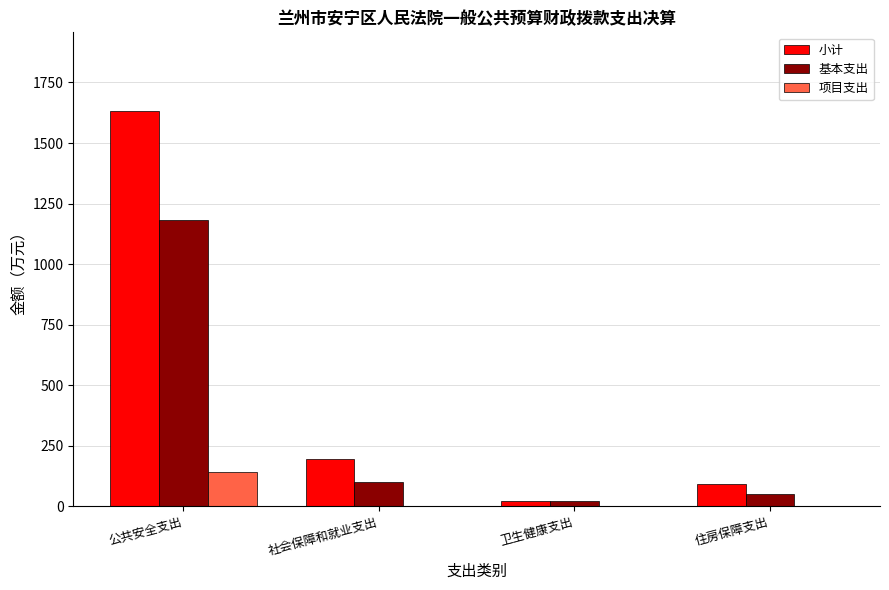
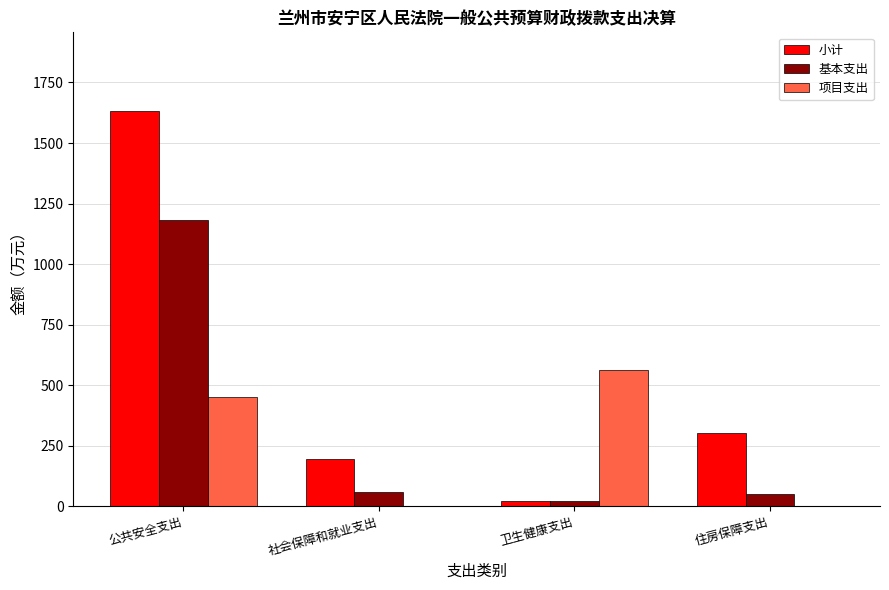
项目支出, 公共安全支出: 140 -> 450
基本支出, 社会保障和就业支出: 100 -> 60
项目支出, 卫生健康支出: 0 -> 560
小计, 住房保障支出: 90 -> 300
